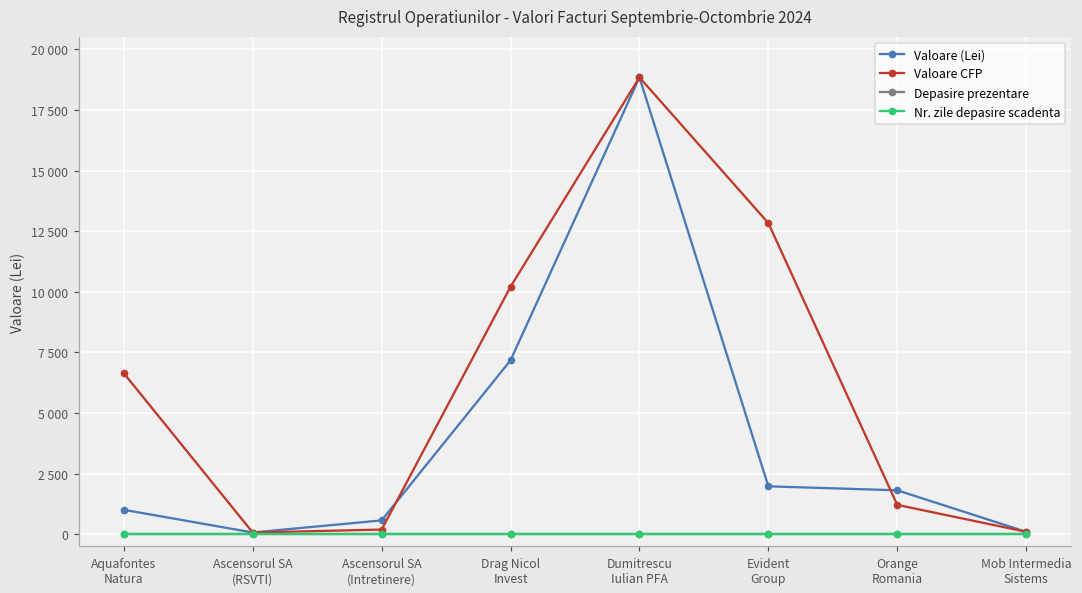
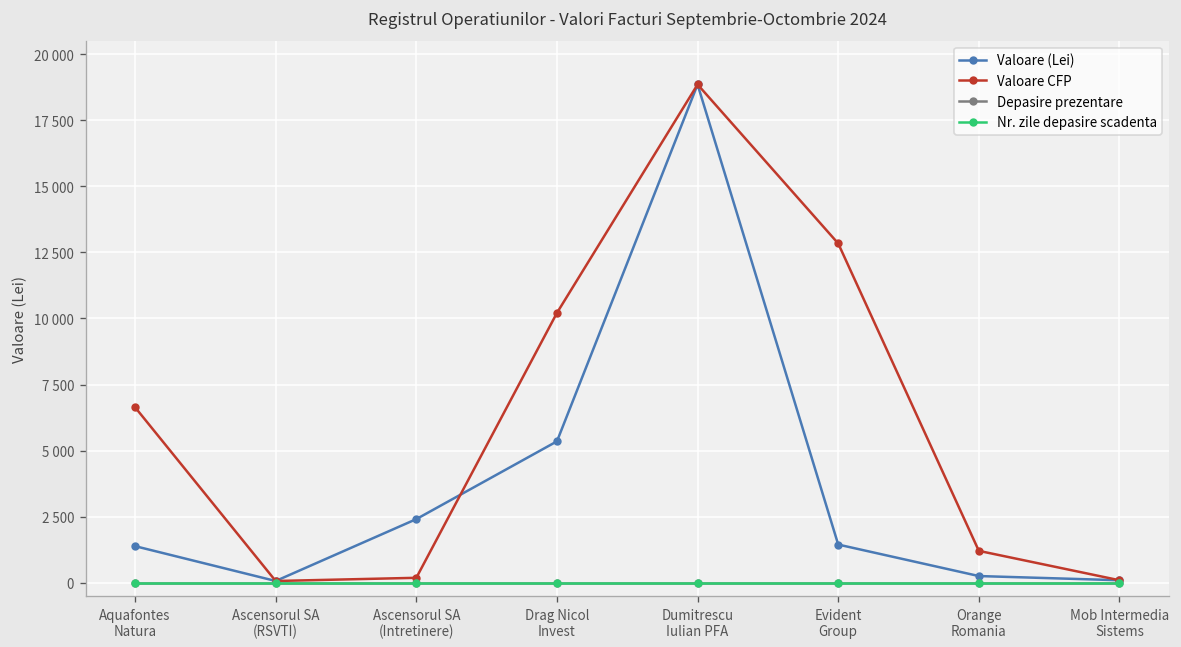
Valoare (Lei), Aquafontes Natura: 1000 -> 1400
Valoare (Lei), Ascensorul SA (Intretinere): 600 -> 2400
Valoare (Lei), Drag Nicol Invest: 7200 -> 5400
Valoare (Lei), Evident Group: 2000 -> 1400
Valoare (Lei), Orange Romania: 1800 -> 300
